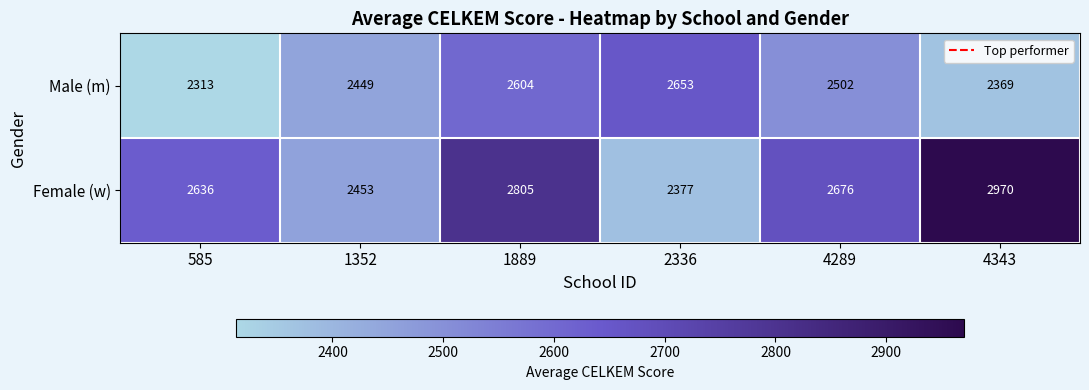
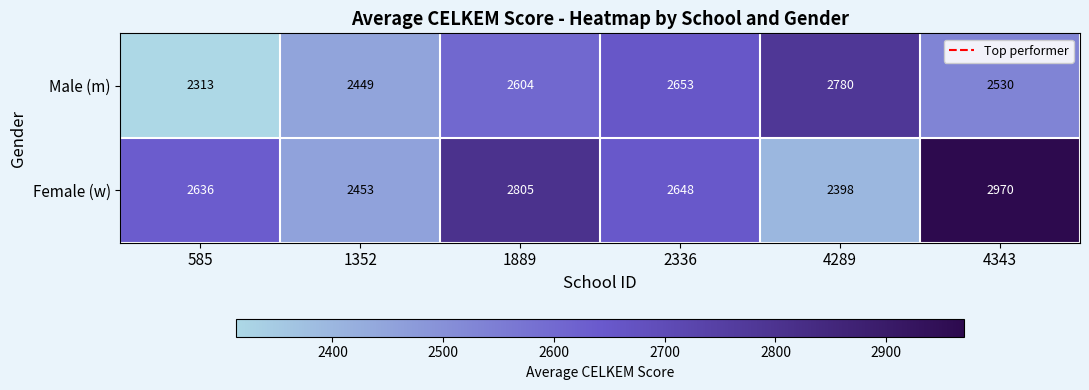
Male (m), 4289: 2502 -> 2780
Male (m), 4343: 2369 -> 2530
Female (w), 2336: 2377 -> 2648
Female (w), 4289: 2676 -> 2398
